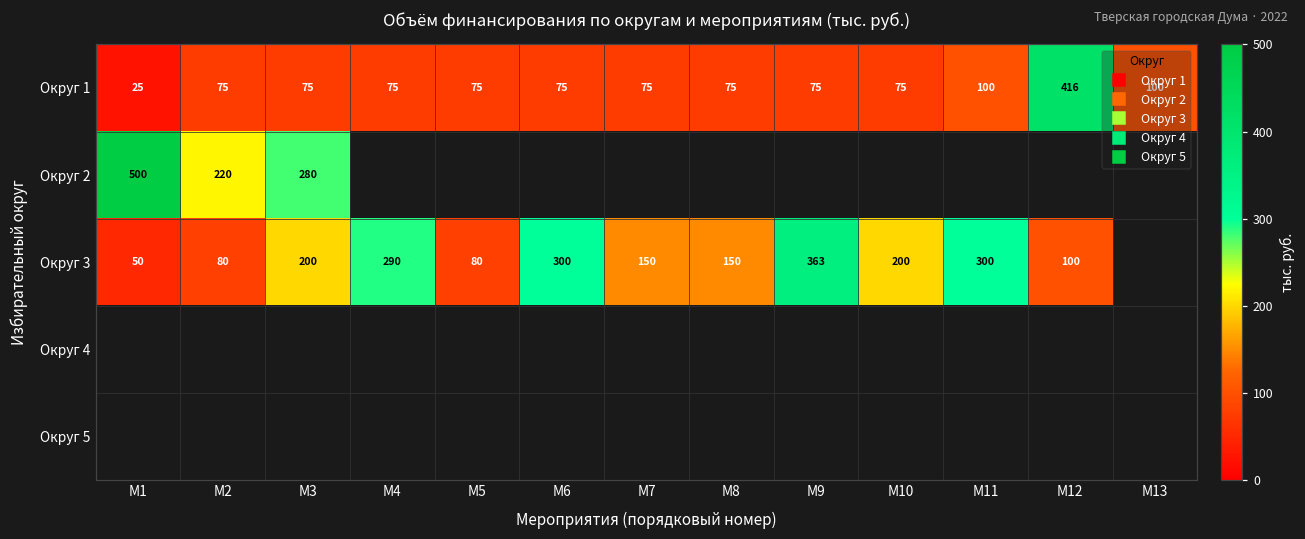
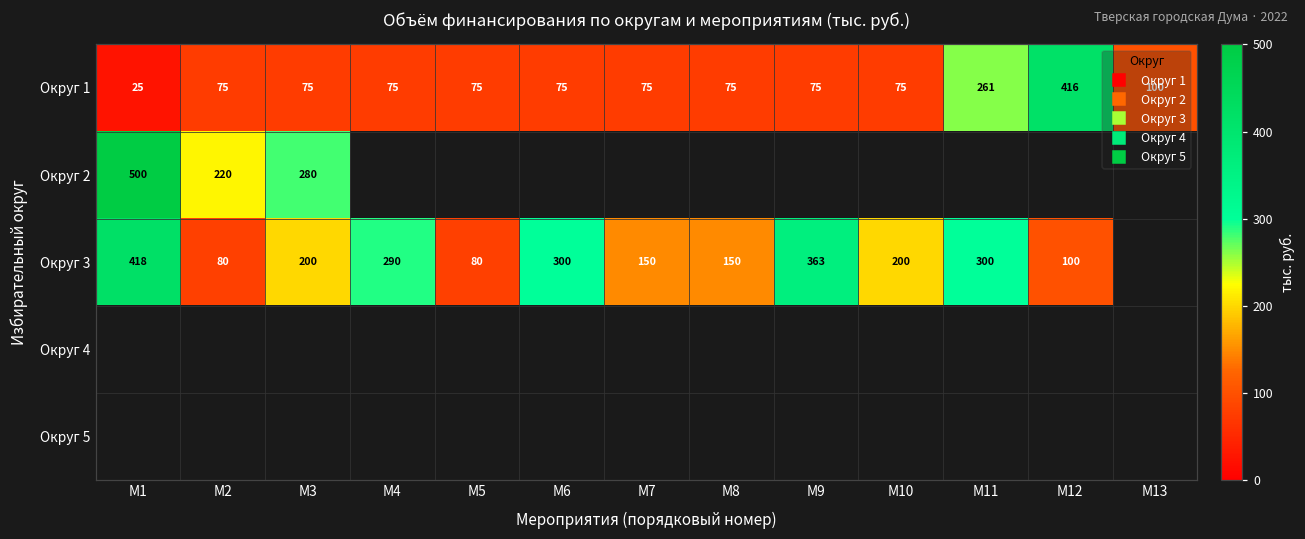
Округ 1, М11: 100 -> 261
Округ 3, М1: 50 -> 418
